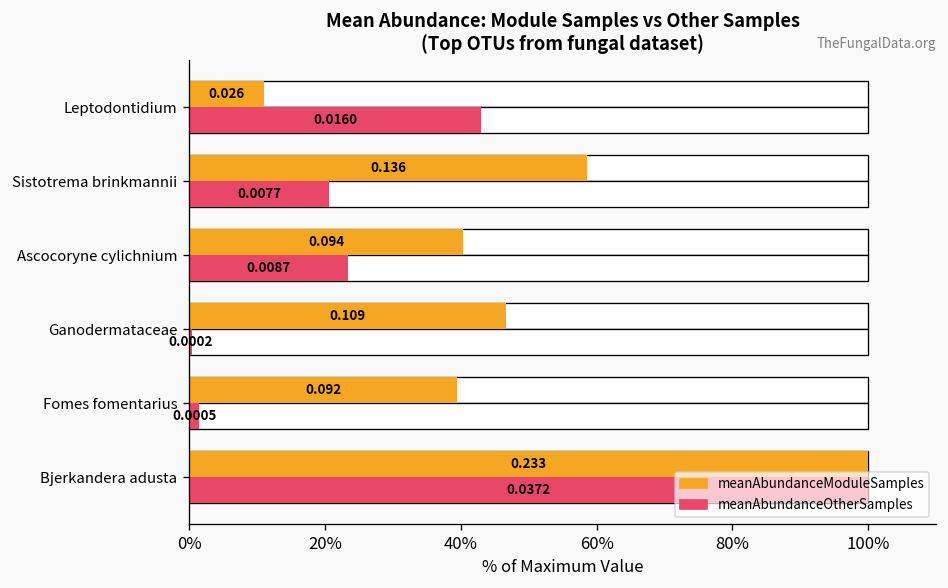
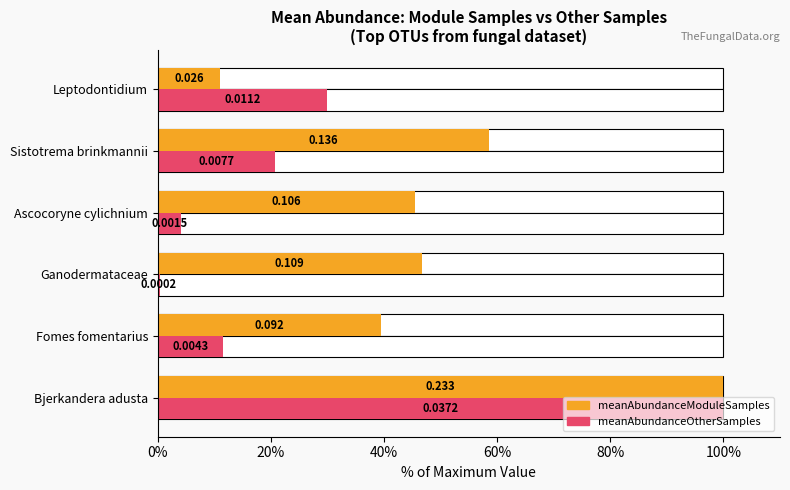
meanAbundanceOtherSamples, Leptodontidium: 0.0160 -> 0.0112
meanAbundanceModuleSamples, Ascocoryne cylichnium: 0.094 -> 0.106
meanAbundanceOtherSamples, Ascocoryne cylichnium: 0.0087 -> 0.0015
meanAbundanceOtherSamples, Fomes fomentarius: 0.0005 -> 0.0043
